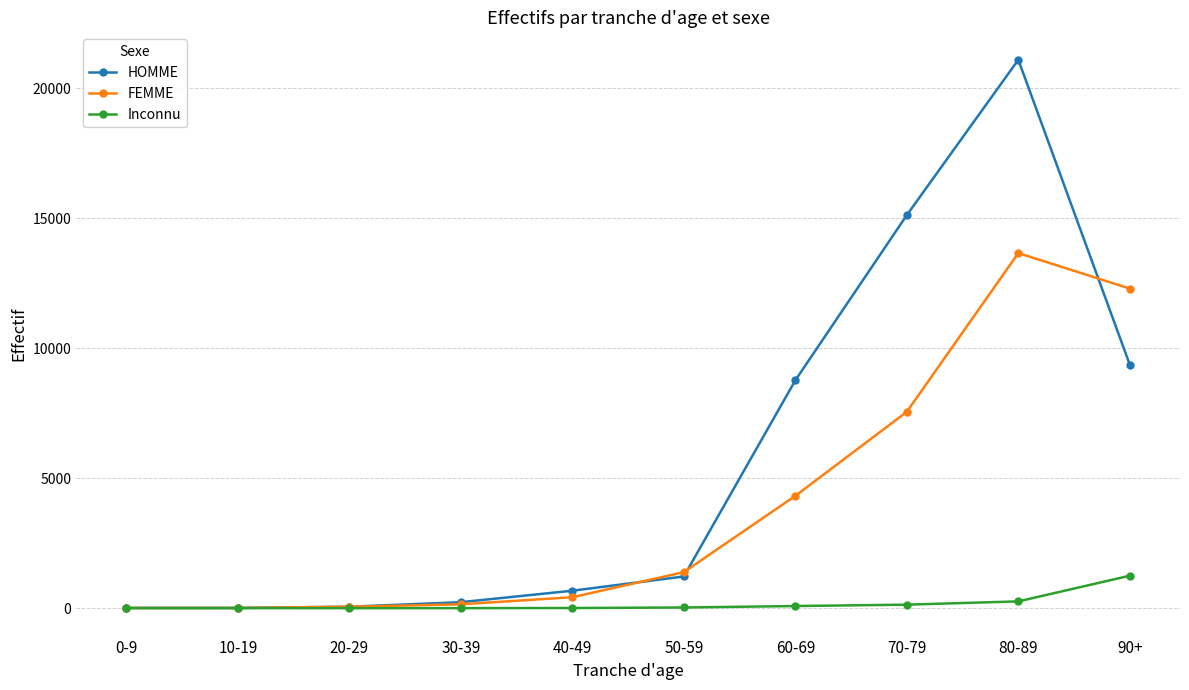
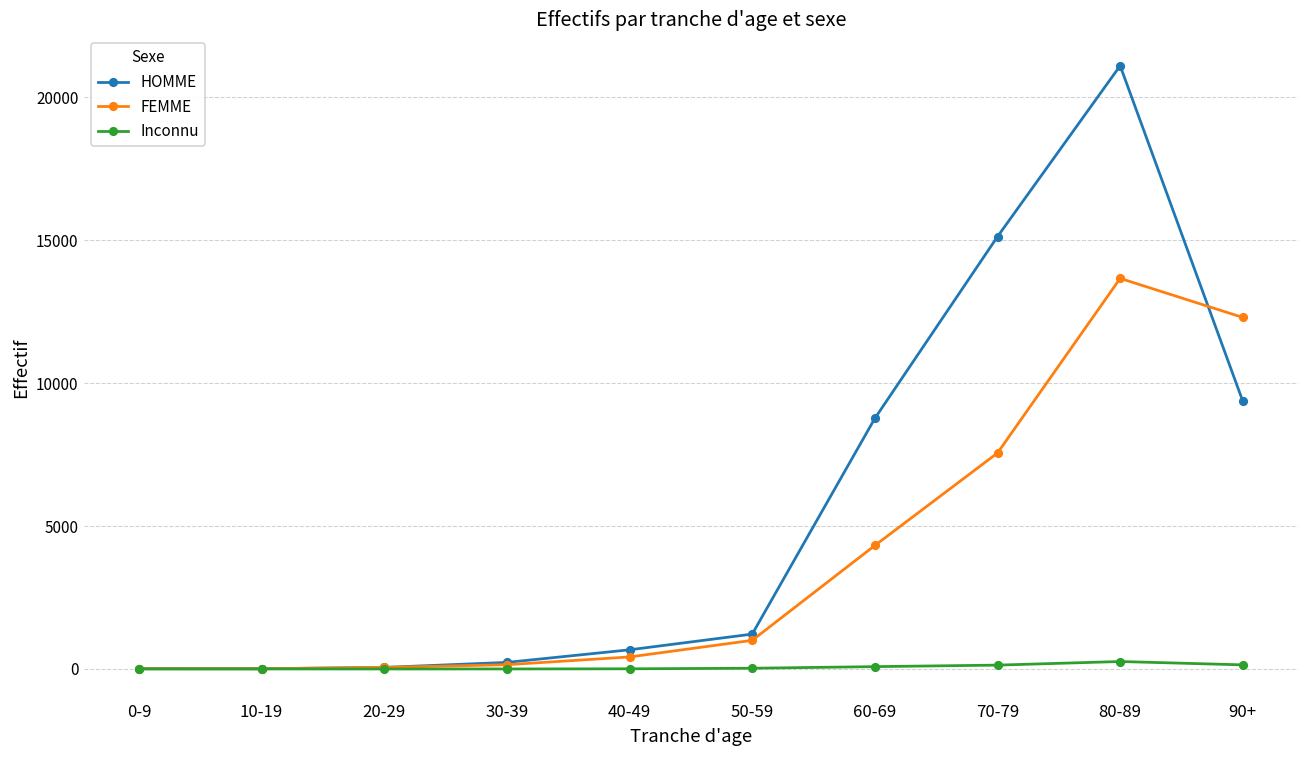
FEMME, 50-59: 1400 -> 1000
Inconnu, 90+: 1200 -> 100
